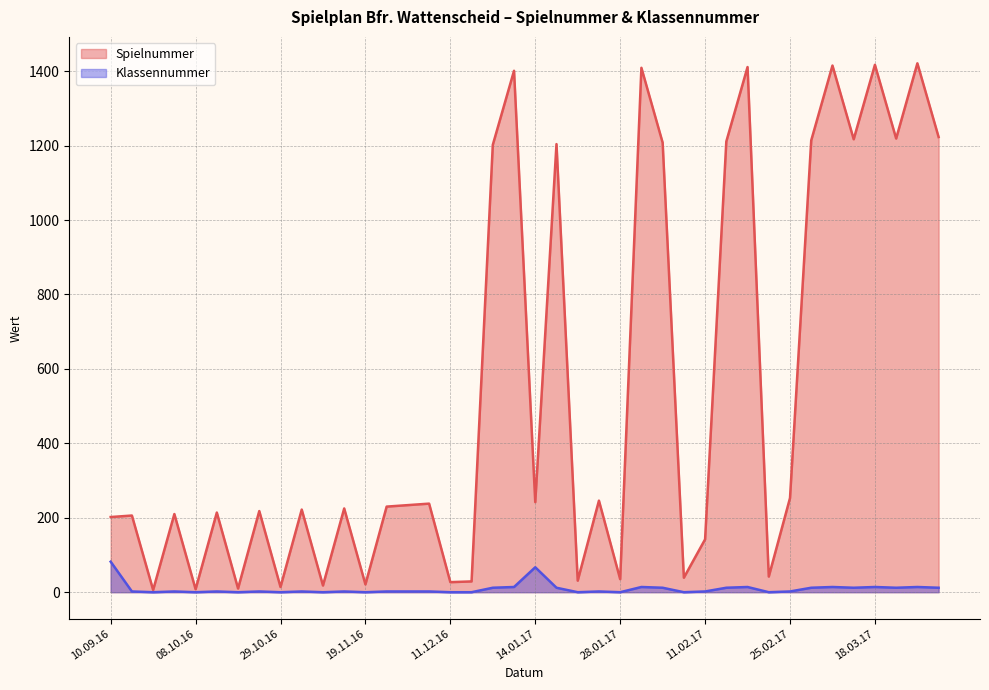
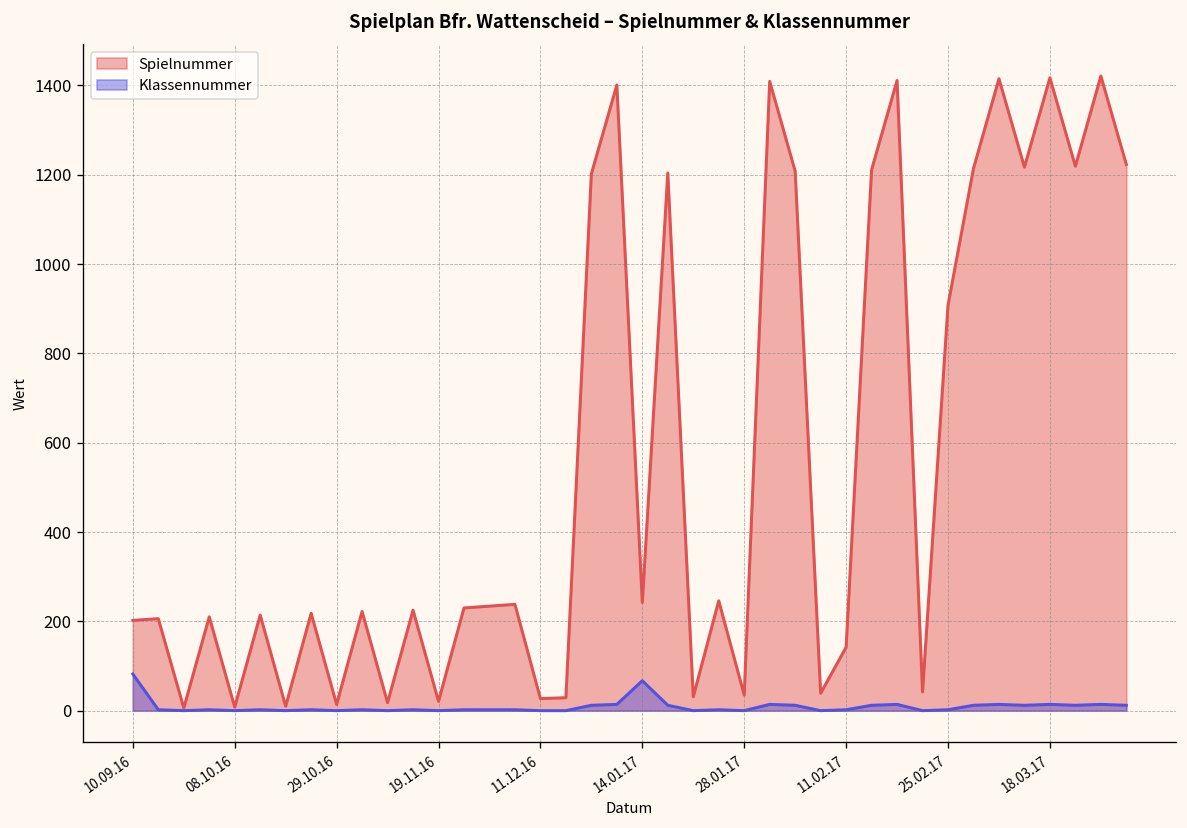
Spielnummer, 25.02.17: 250 -> 910
